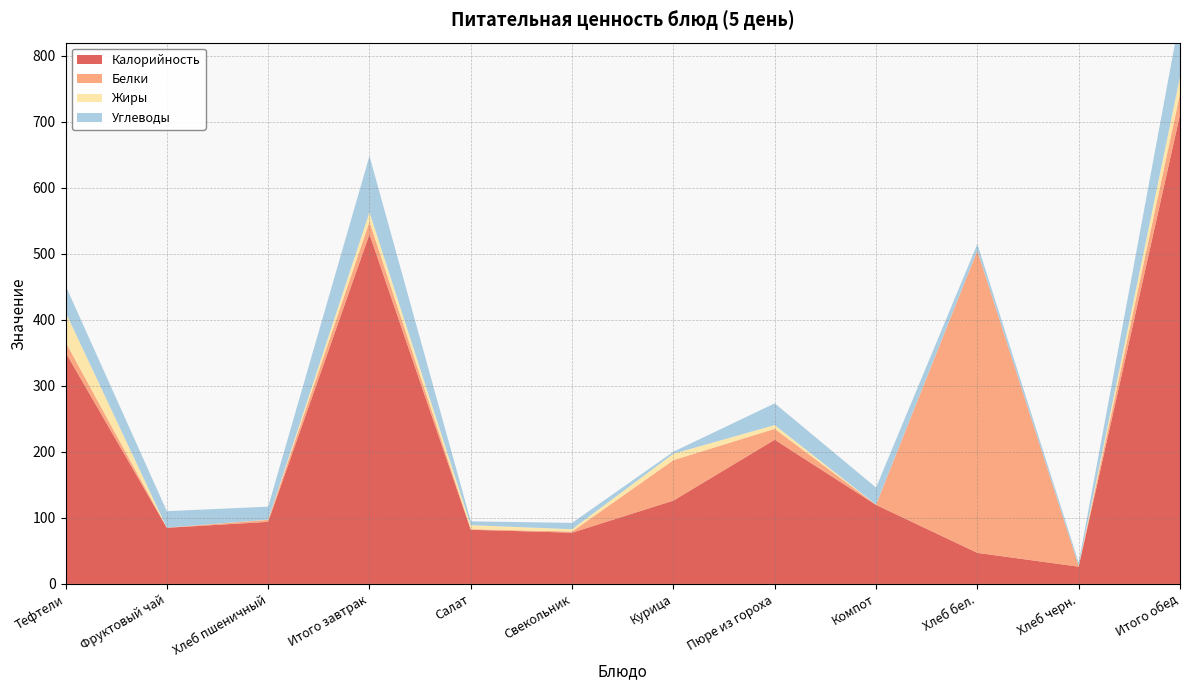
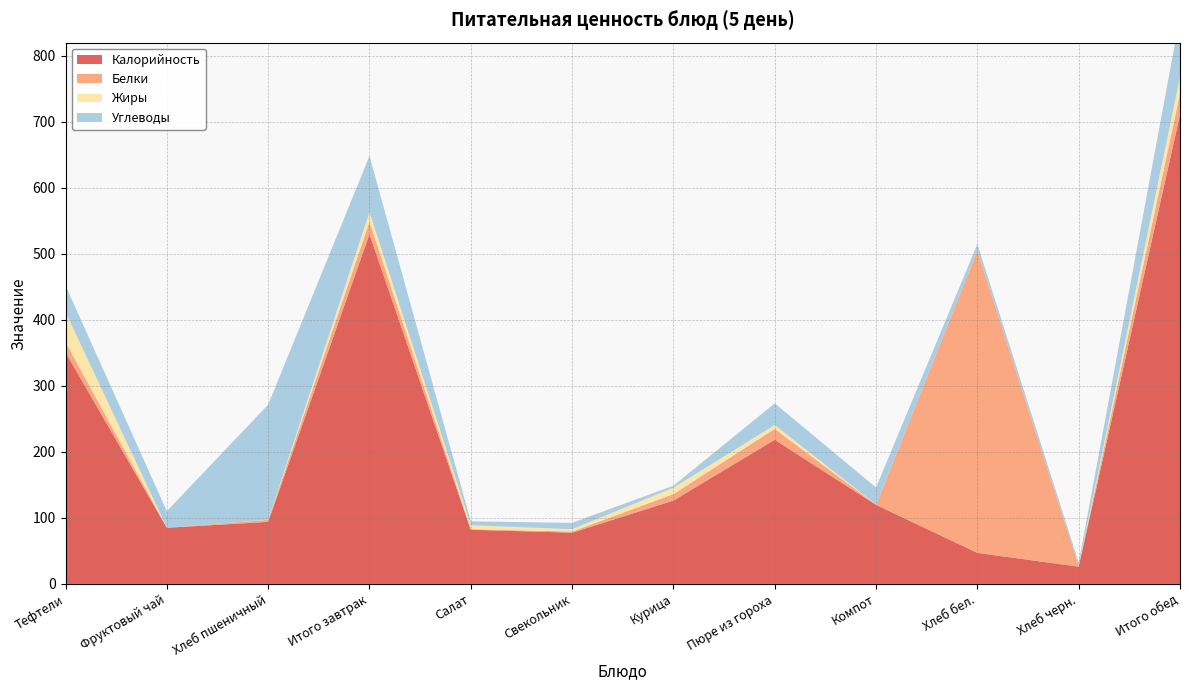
Углеводы, Хлеб пшеничный: 20 -> 170
Белки, Курица: 60 -> 10
